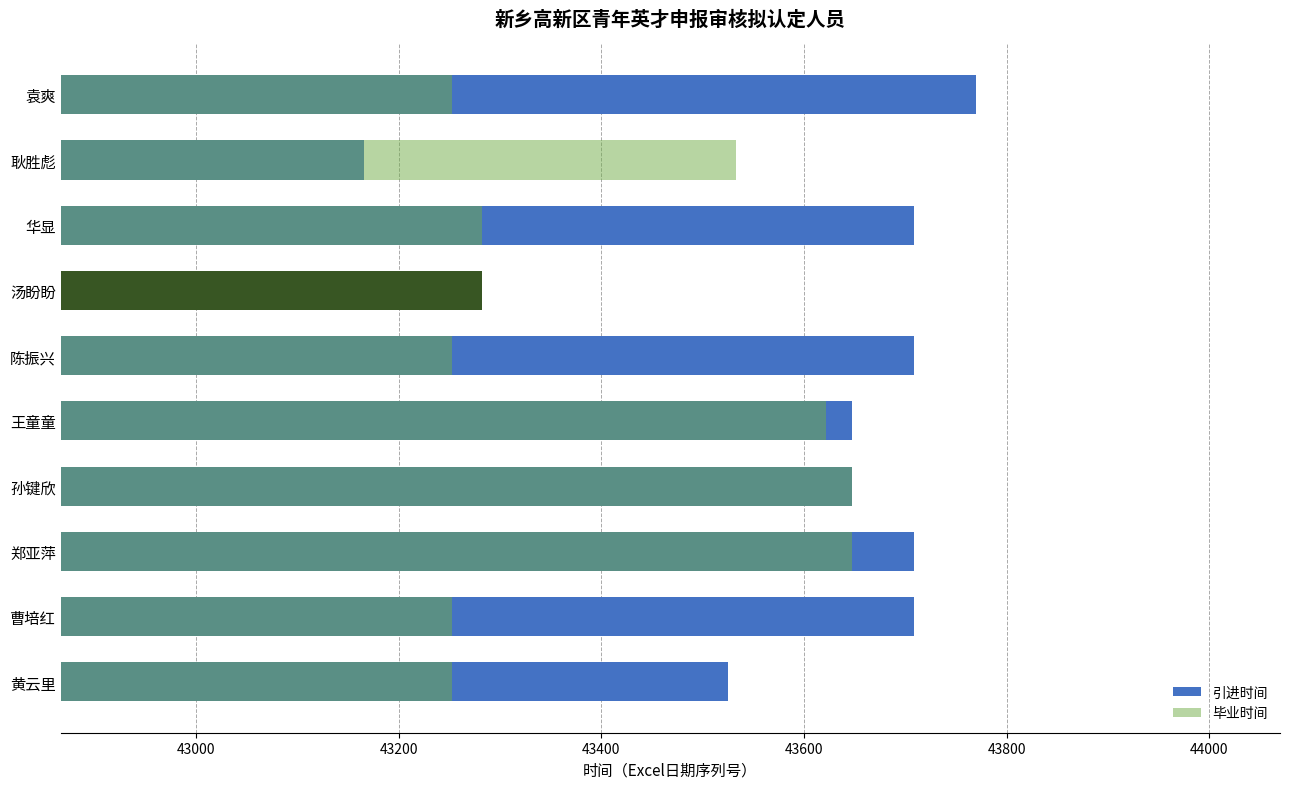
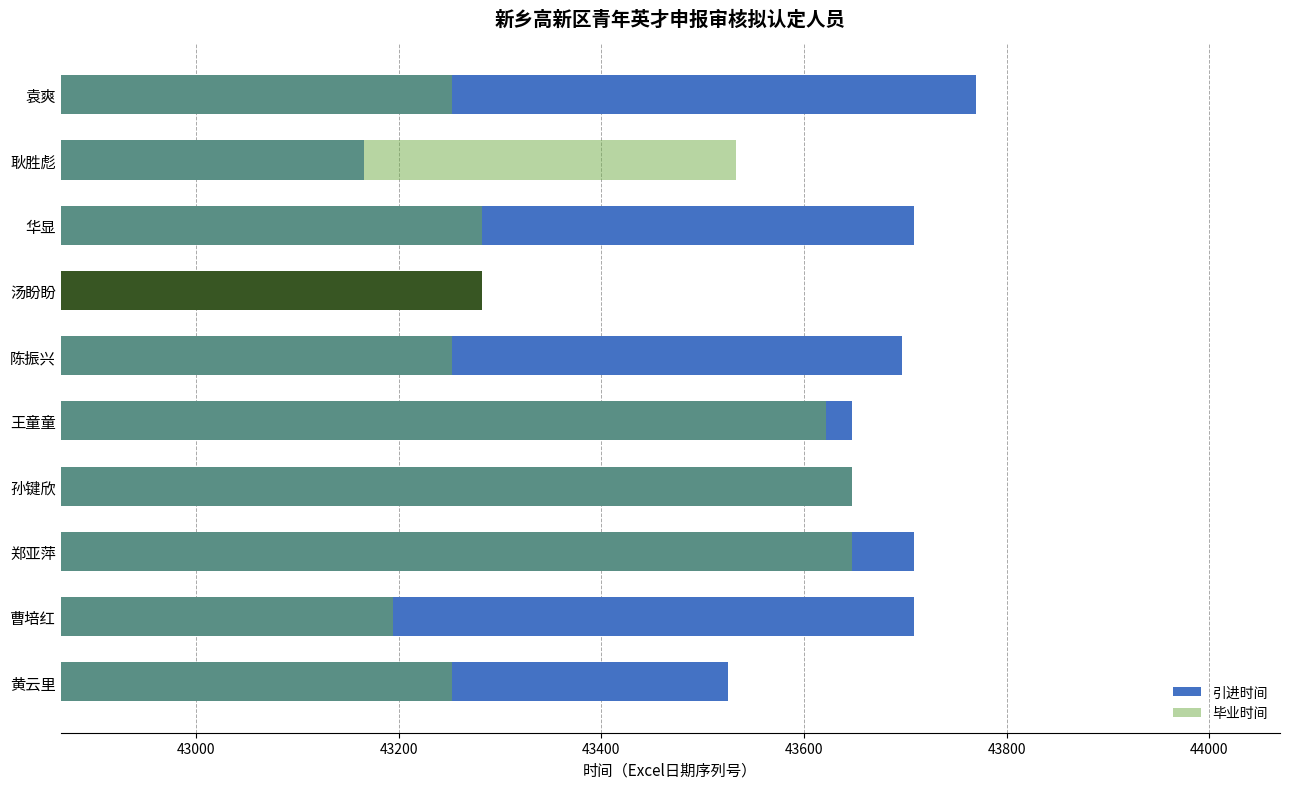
引进时间, 陈振兴: 43709 -> 43697
毕业时间, 曹培红: 43252 -> 43194
